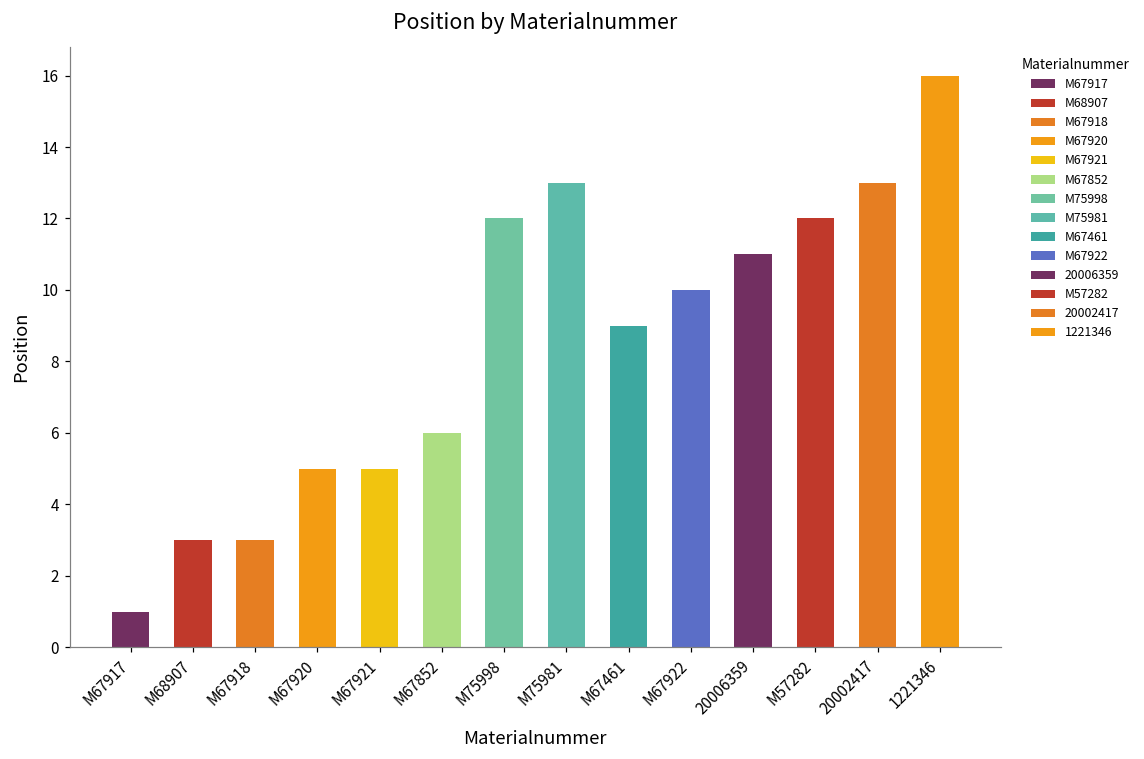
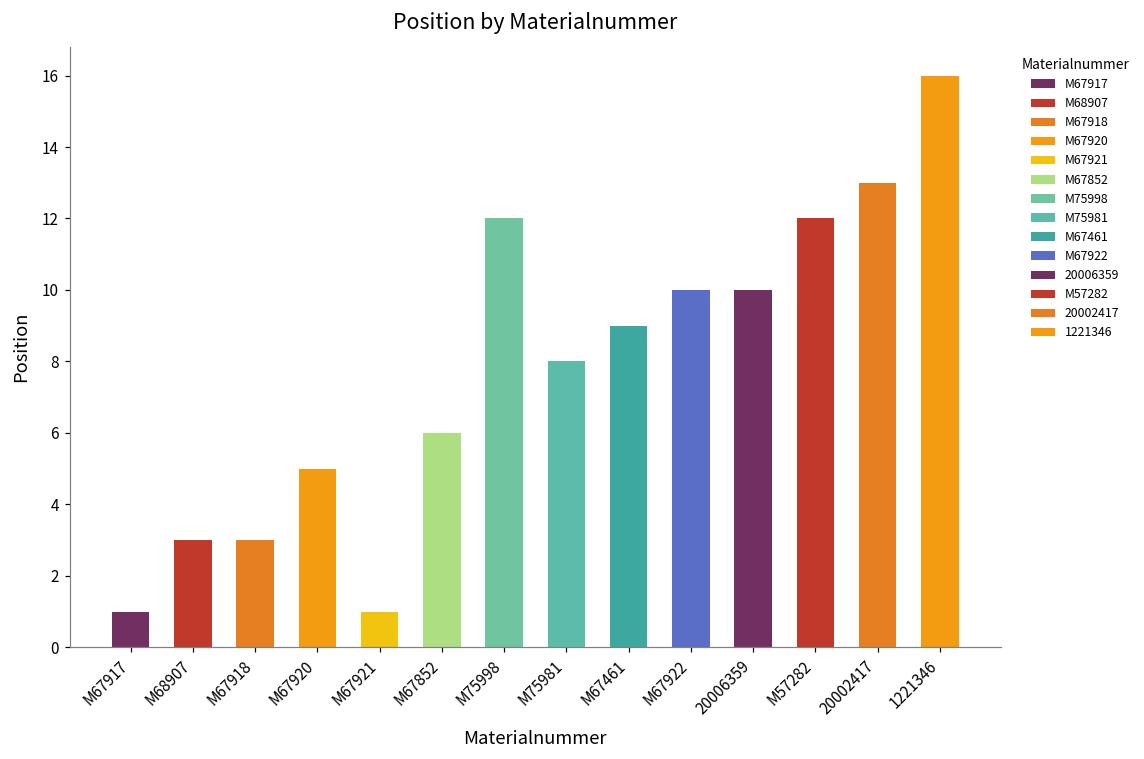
M67921: 5 -> 1
M75981: 13 -> 8
20006359: 11 -> 10
